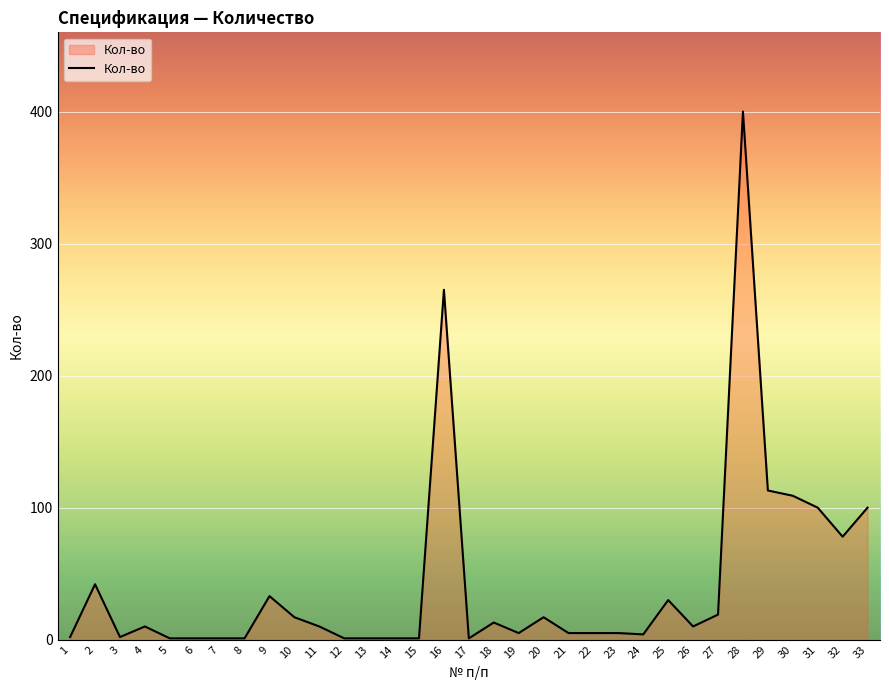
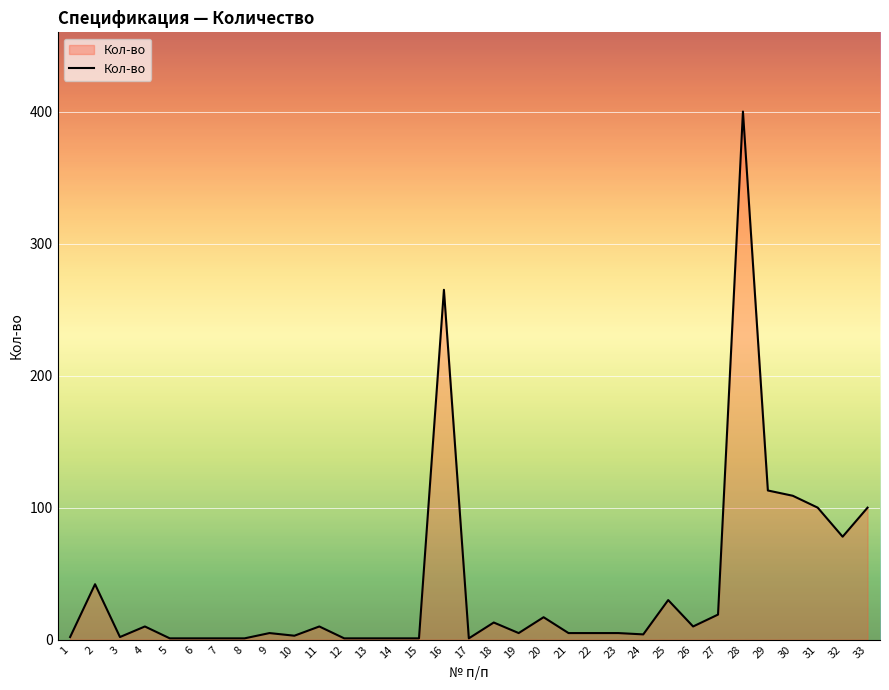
9: 33 -> 5
10: 17 -> 3
